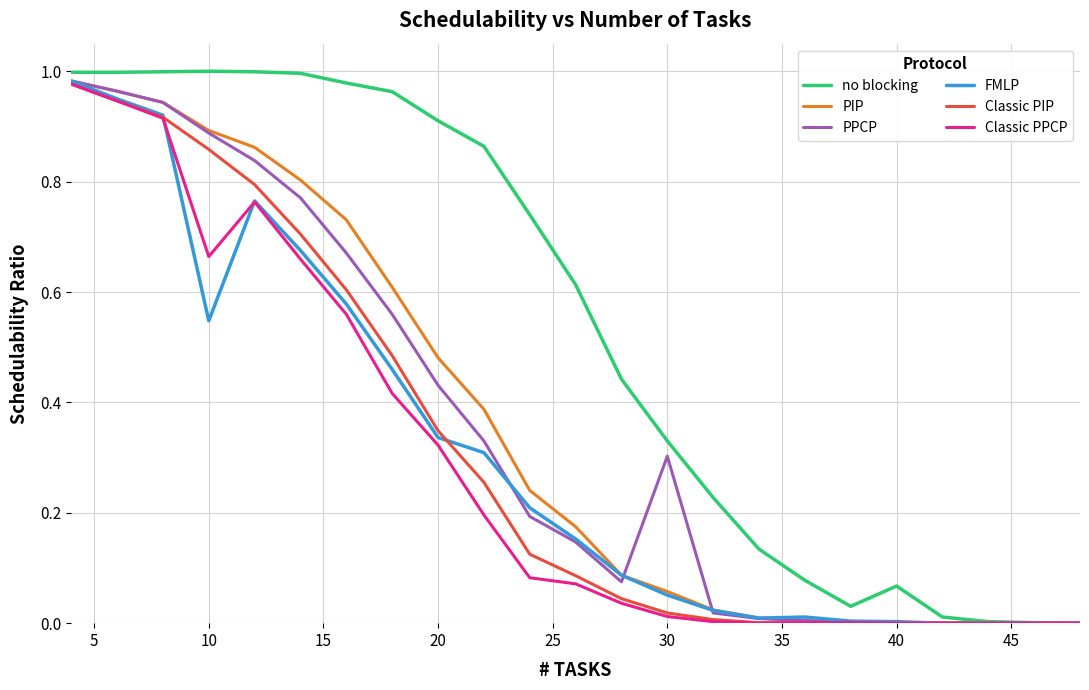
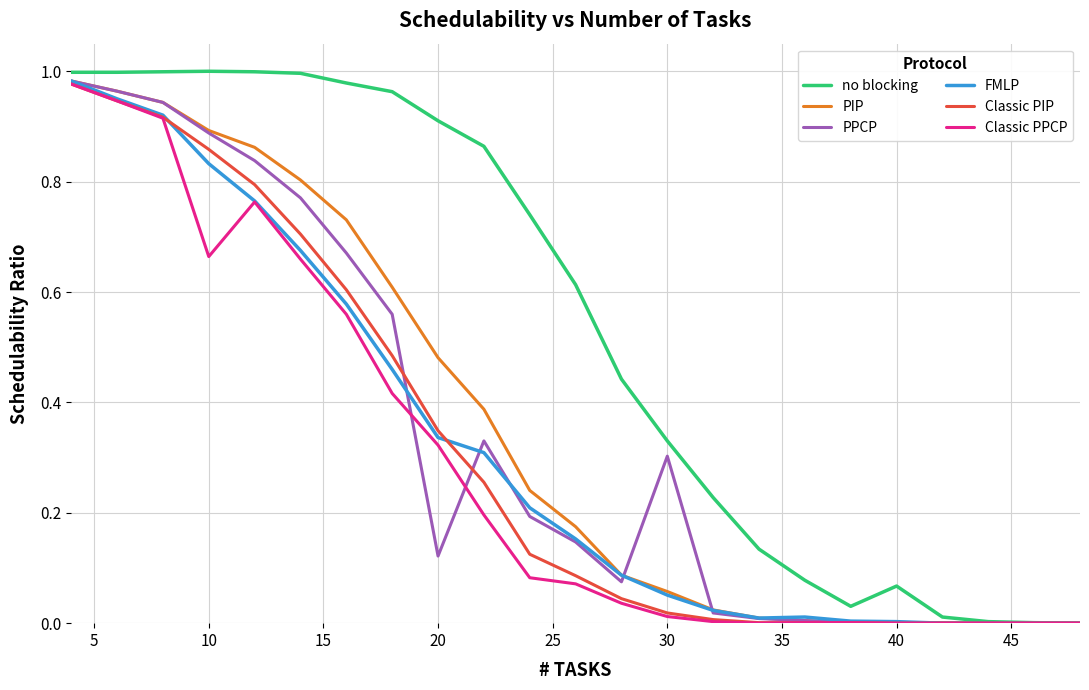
FMLP, 10: 0.55 -> 0.83
PPCP, 20: 0.43 -> 0.12
